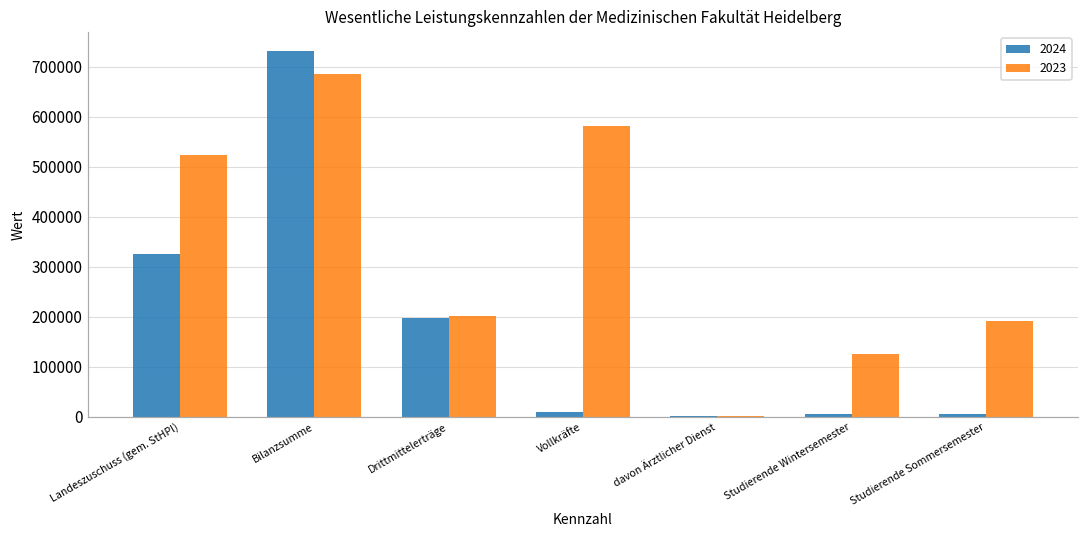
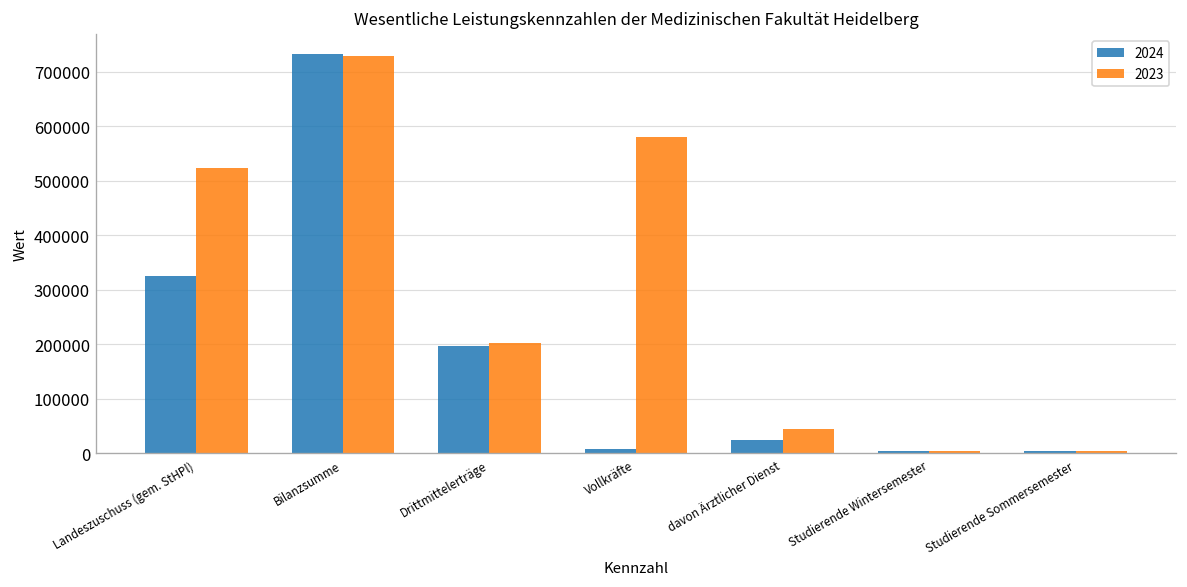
2023, Bilanzsumme: 690000 -> 730000
2024, davon Ärztlicher Dienst: 0 -> 30000
2023, davon Ärztlicher Dienst: 0 -> 50000
2023, Studierende Wintersemester: 130000 -> 0
2023, Studierende Sommersemester: 190000 -> 0
